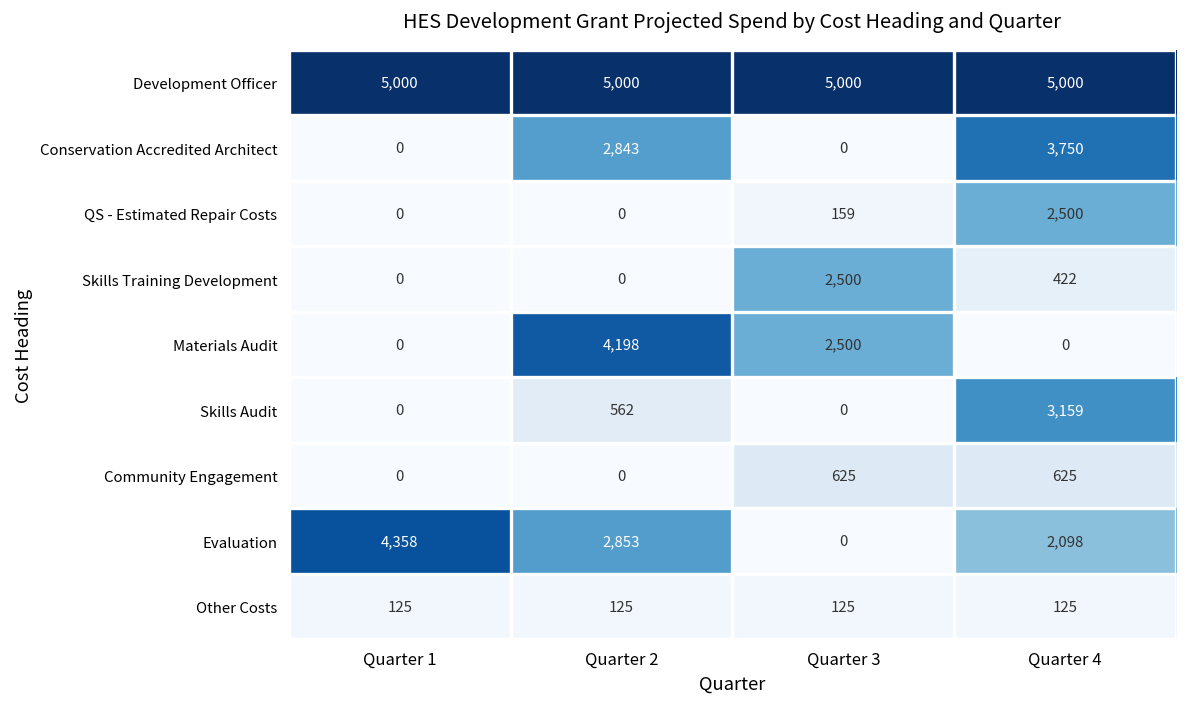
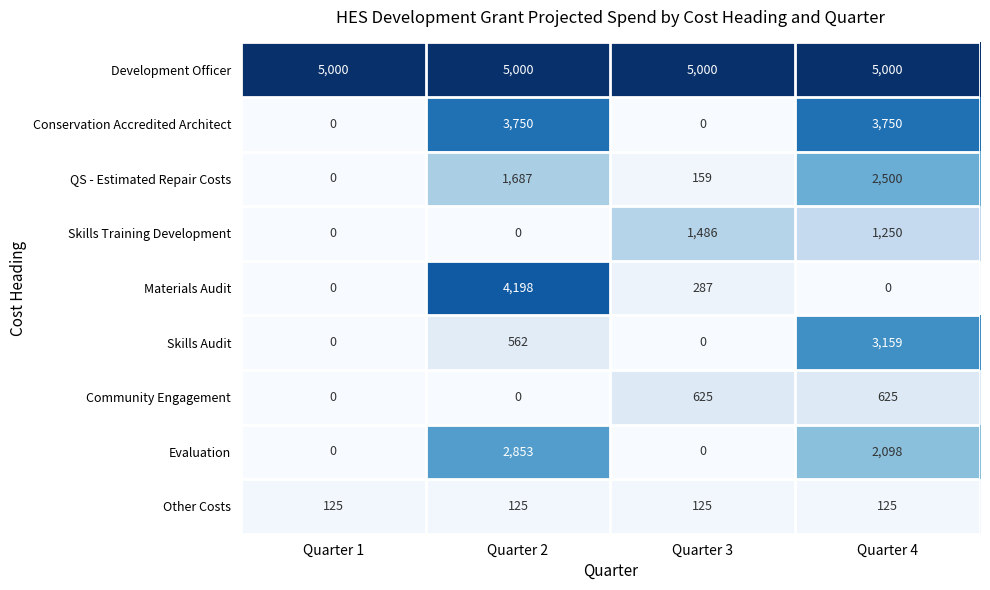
Conservation Accredited Architect, Quarter 2: 2,843 -> 3,750
QS - Estimated Repair Costs, Quarter 2: 0 -> 1,687
Skills Training Development, Quarter 3: 2,500 -> 1,486
Skills Training Development, Quarter 4: 422 -> 1,250
Materials Audit, Quarter 3: 2,500 -> 287
Evaluation, Quarter 1: 4,358 -> 0
